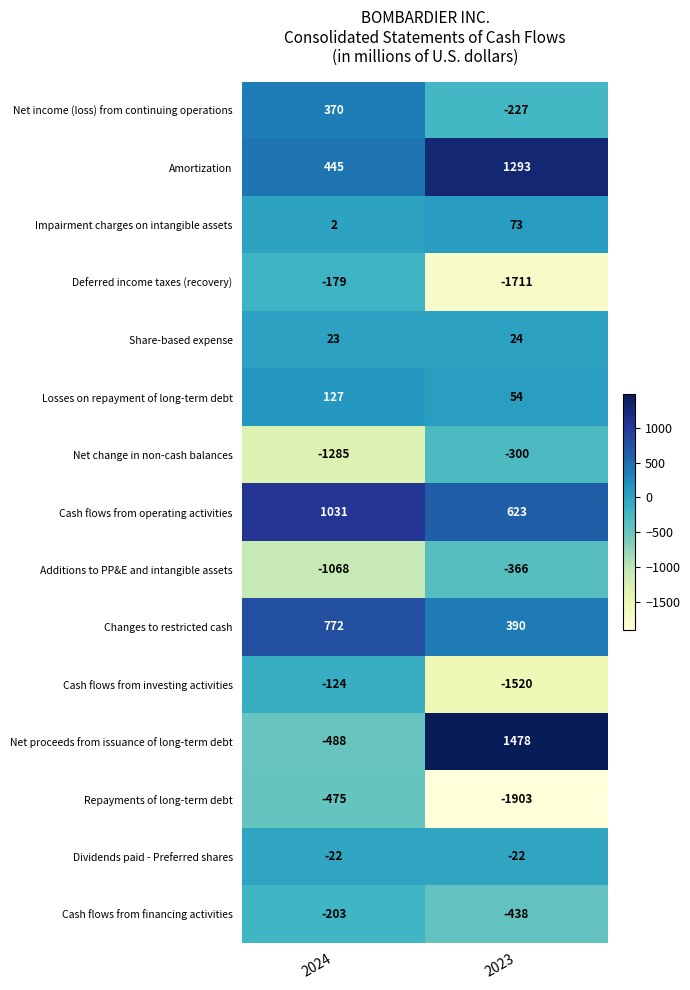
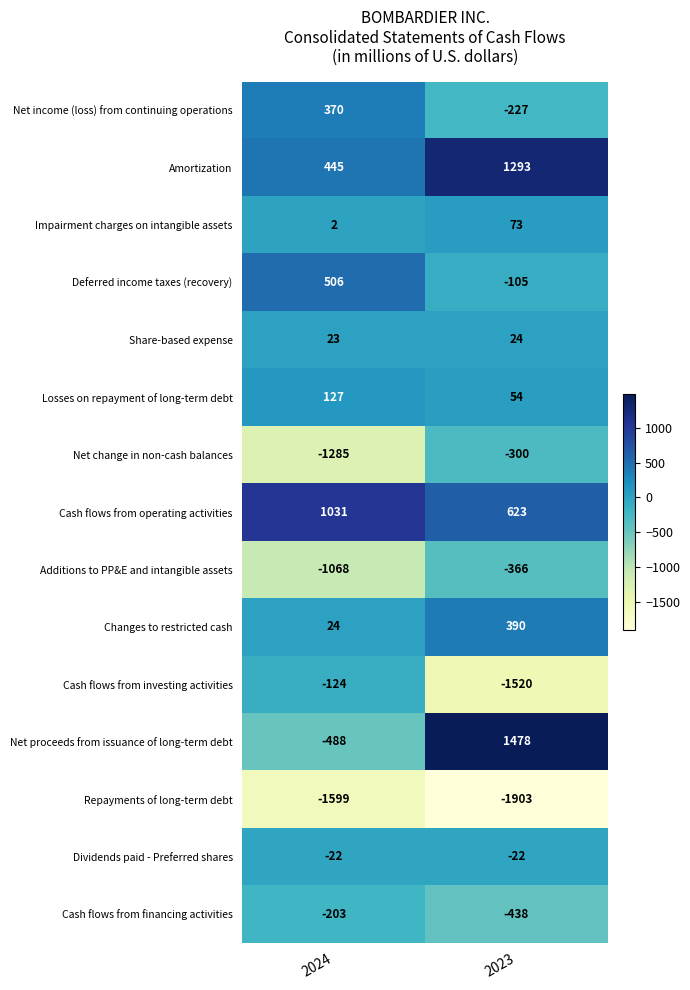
Deferred income taxes (recovery), 2024: -179 -> 506
Deferred income taxes (recovery), 2023: -1711 -> -105
Changes to restricted cash, 2024: 772 -> 24
Repayments of long-term debt, 2024: -475 -> -1599
